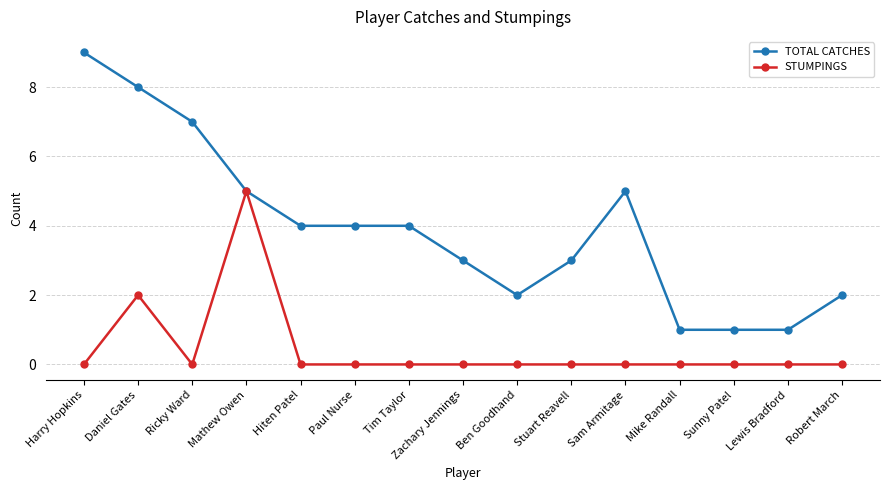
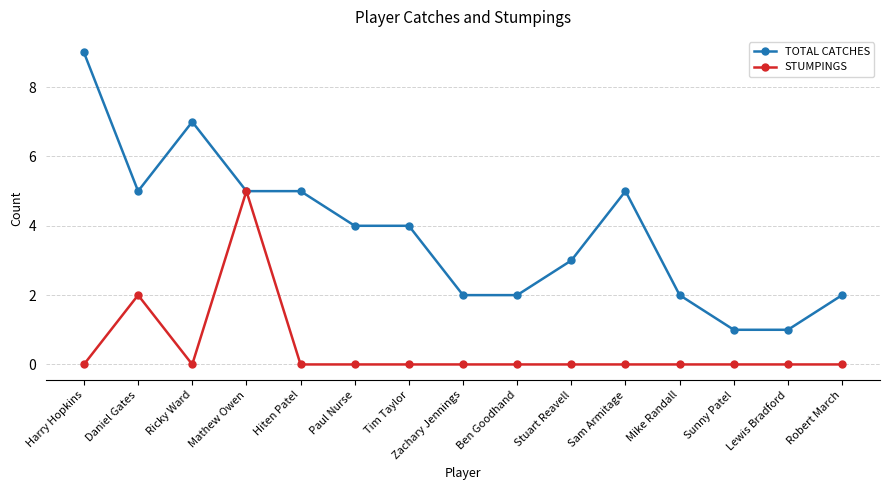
TOTAL CATCHES, Daniel Gates: 8 -> 5
TOTAL CATCHES, Hiten Patel: 4 -> 5
TOTAL CATCHES, Zachary Jennings: 3 -> 2
TOTAL CATCHES, Mike Randall: 1 -> 2
